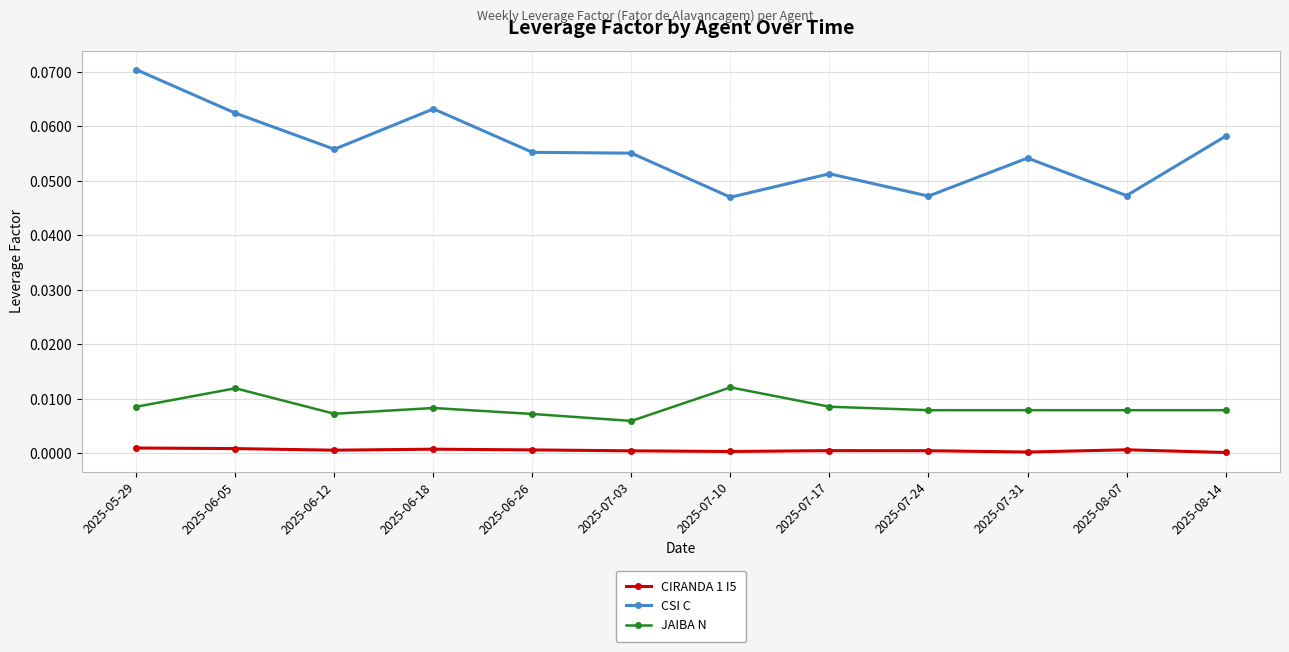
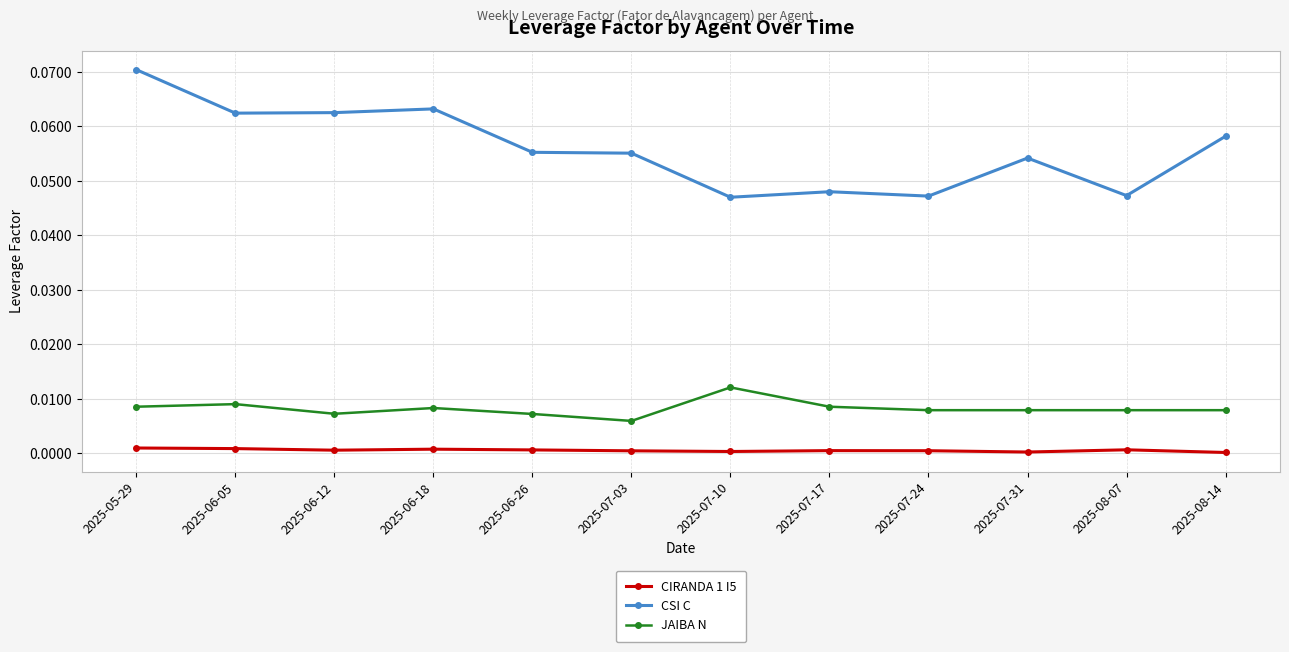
JAIBA N, 2025-06-05: 0.012 -> 0.009
CSI C, 2025-06-12: 0.056 -> 0.063
CSI C, 2025-07-17: 0.051 -> 0.048
